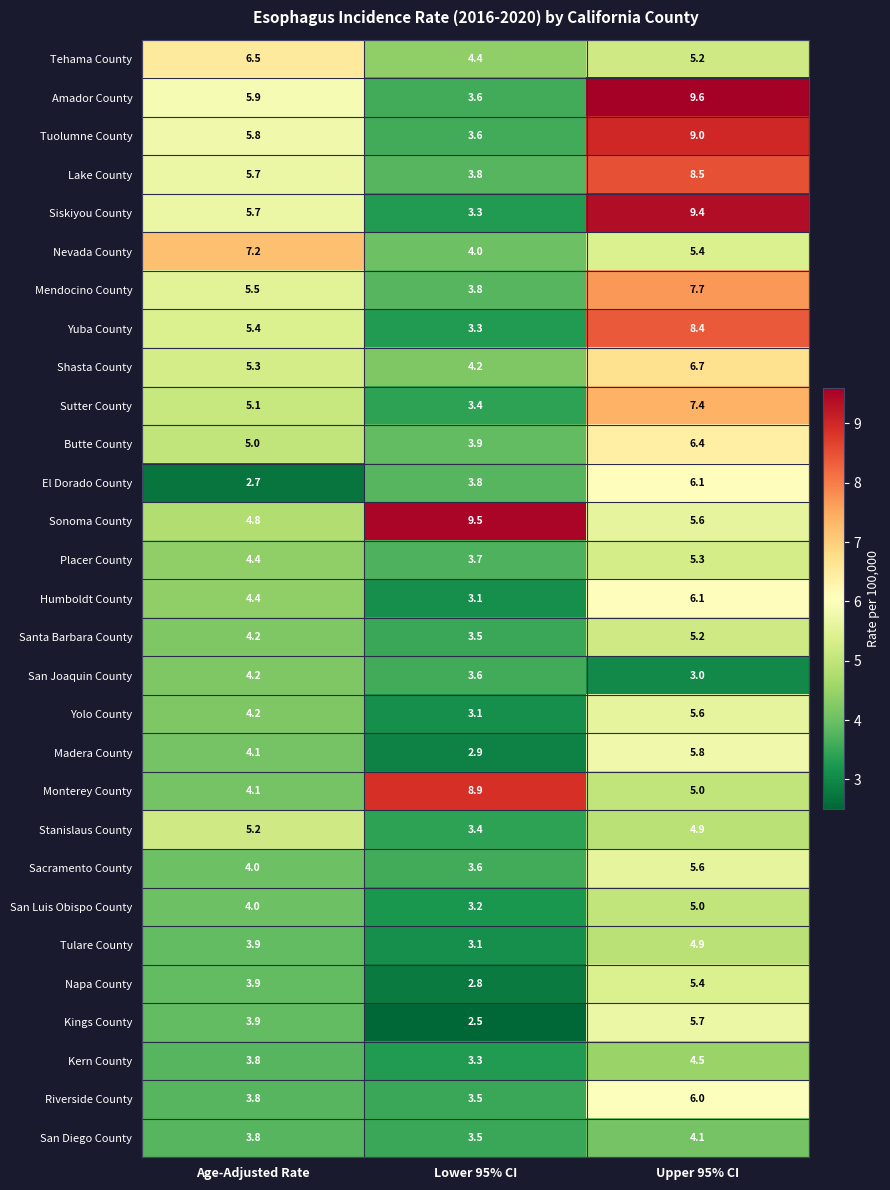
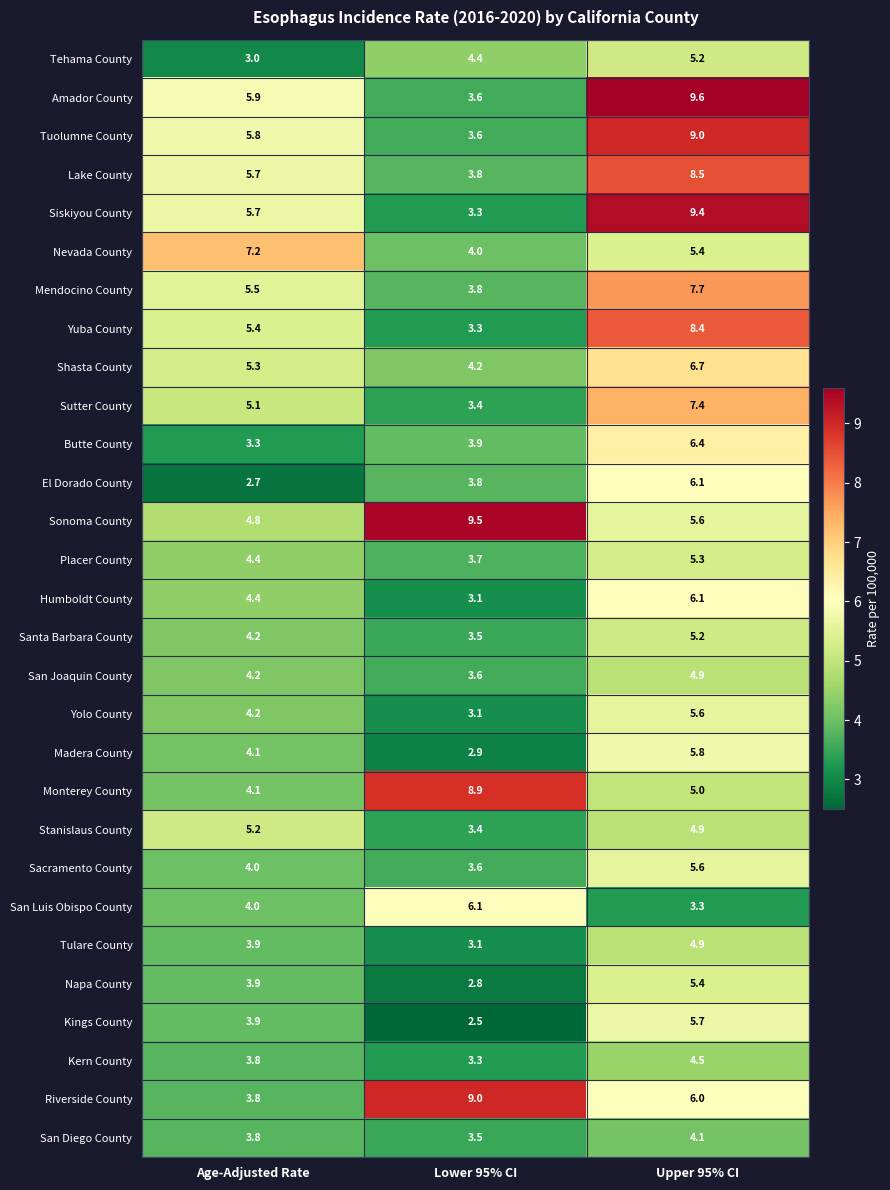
Tehama County, Age-Adjusted Rate: 6.5 -> 3.0
Butte County, Age-Adjusted Rate: 5.0 -> 3.3
San Joaquin County, Upper 95% CI: 3.0 -> 4.9
San Luis Obispo County, Lower 95% CI: 3.2 -> 6.1
San Luis Obispo County, Upper 95% CI: 5.0 -> 3.3
Riverside County, Lower 95% CI: 3.5 -> 9.0
